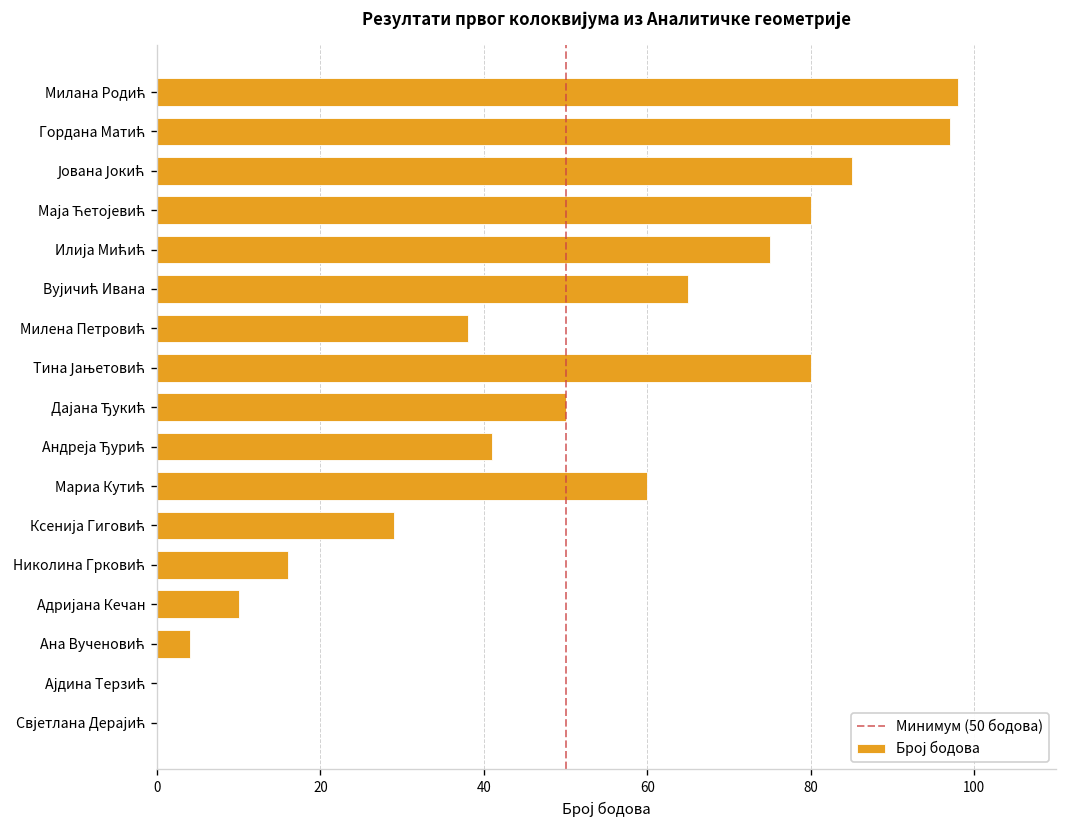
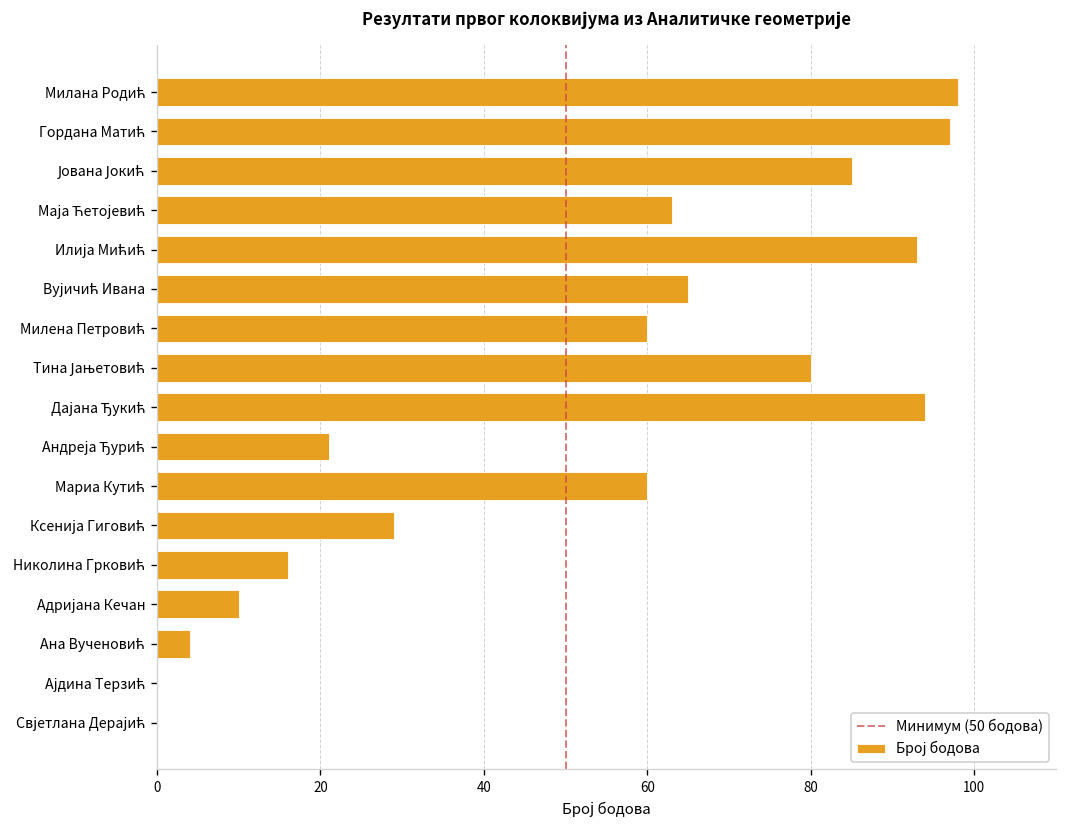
Маја Ћетојевић: 80 -> 63
Илија Мићић: 75 -> 93
Милена Петровић: 38 -> 60
Дајана Ђукић: 50 -> 94
Андреја Ђурић: 41 -> 21
